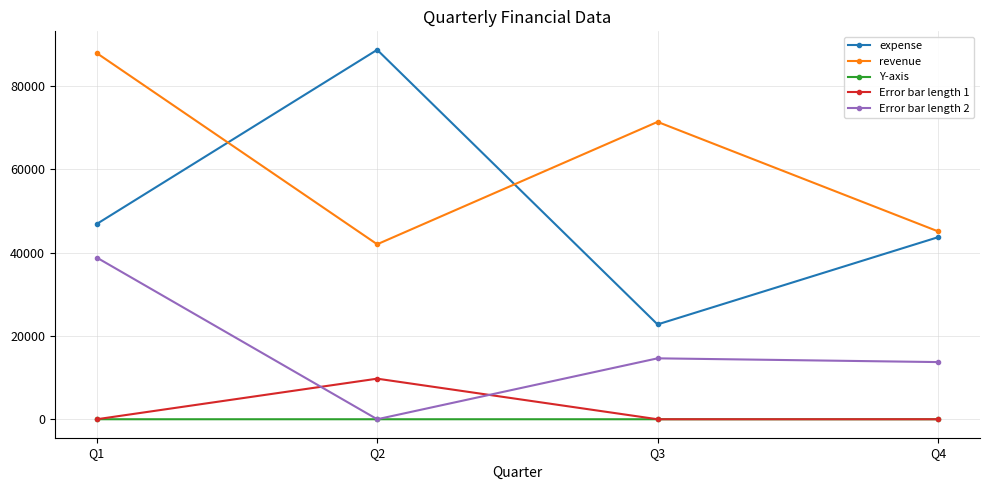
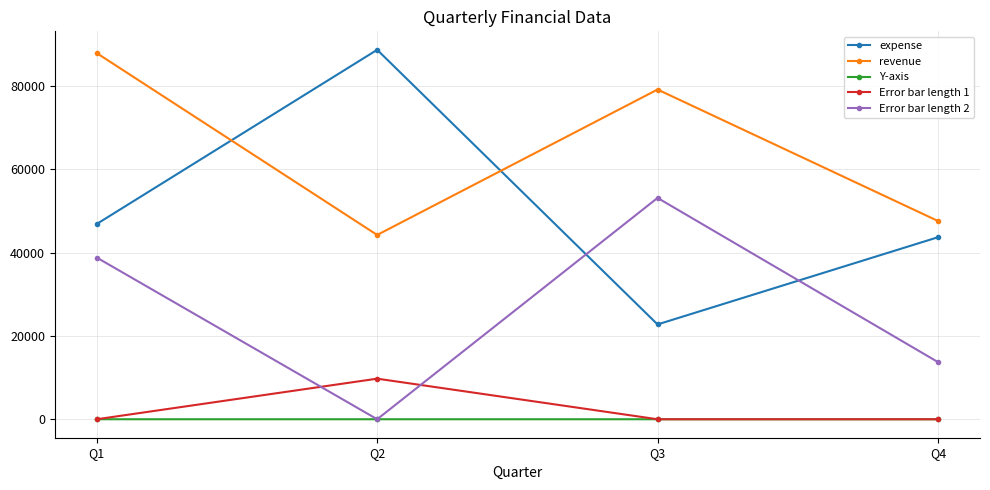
revenue, Q2: 42000 -> 44000
revenue, Q3: 71000 -> 79000
Error bar length 2, Q3: 15000 -> 53000
revenue, Q4: 45000 -> 48000
